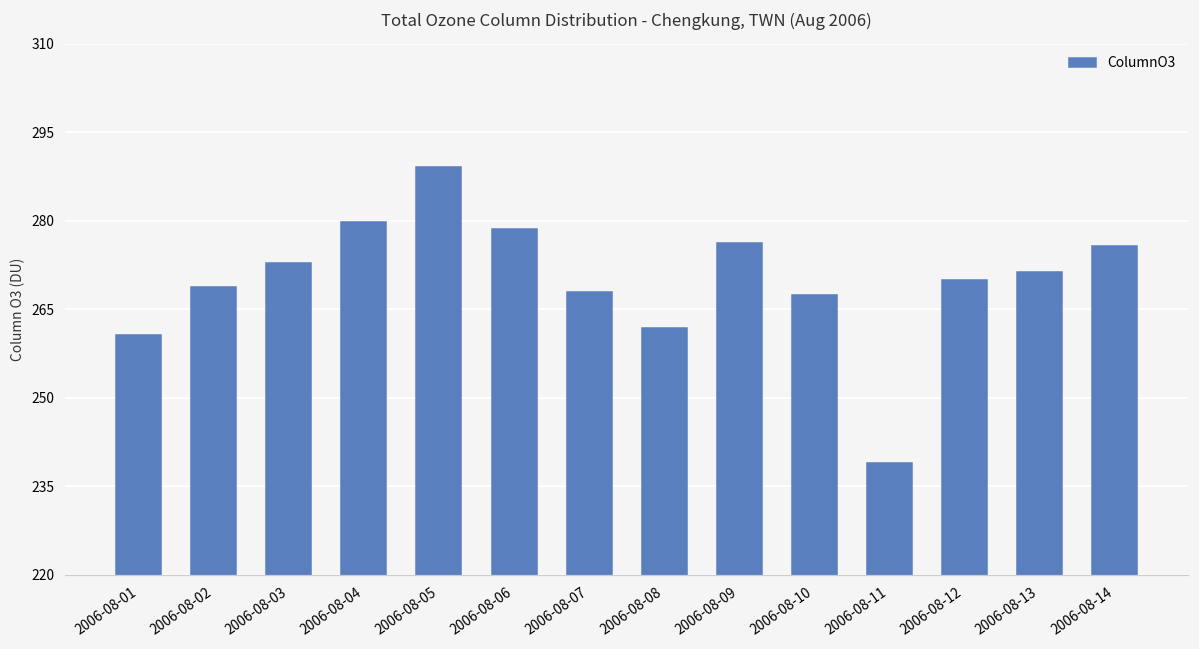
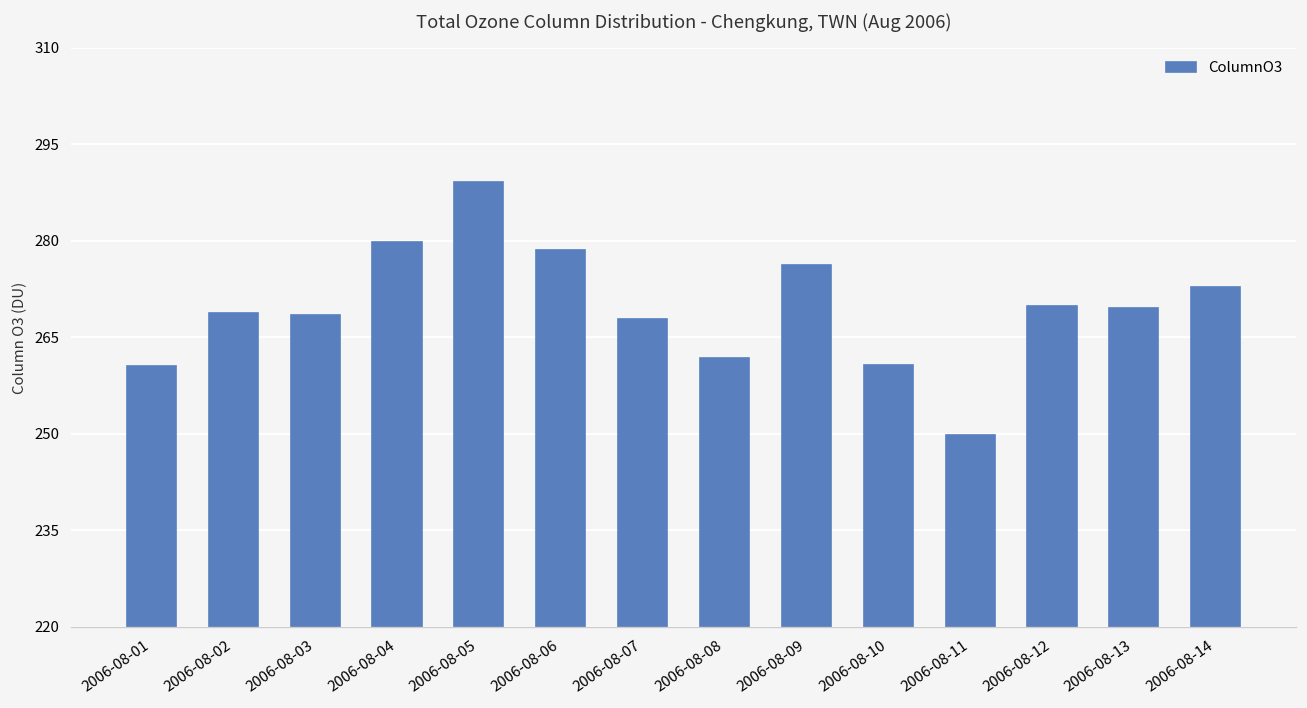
2006-08-03: 273 -> 269
2006-08-10: 268 -> 261
2006-08-11: 239 -> 250
2006-08-13: 271 -> 270
2006-08-14: 276 -> 273
